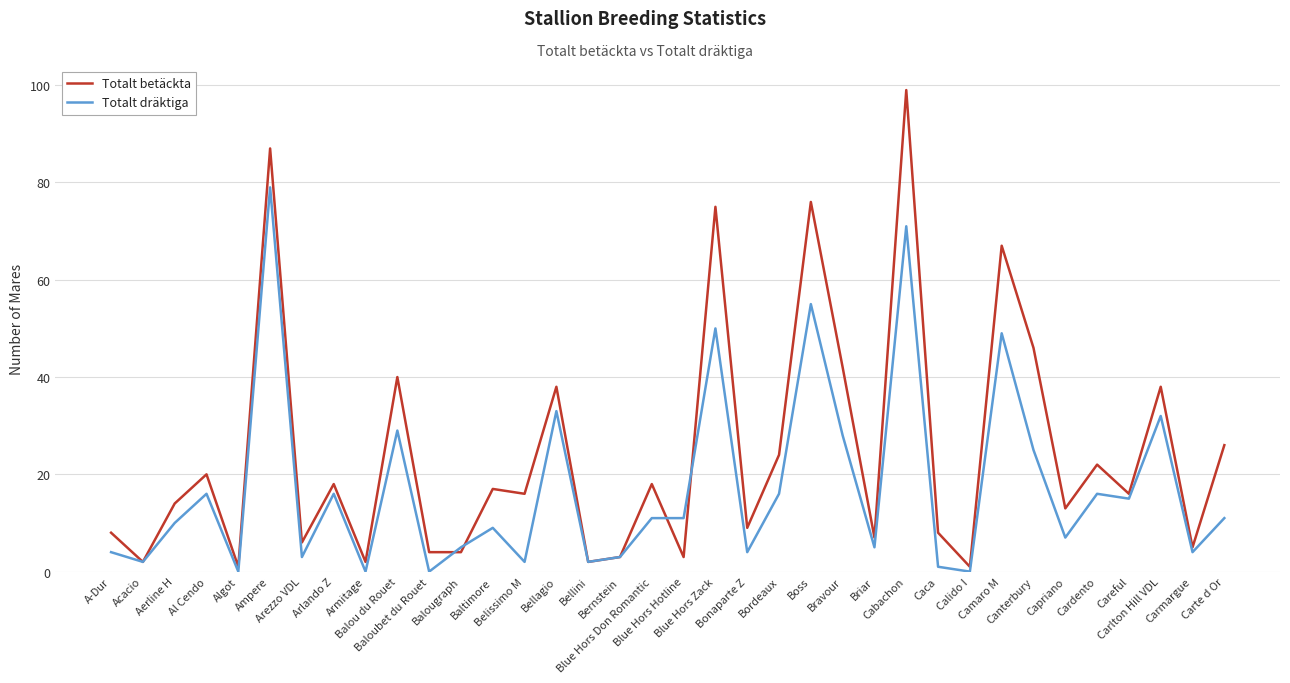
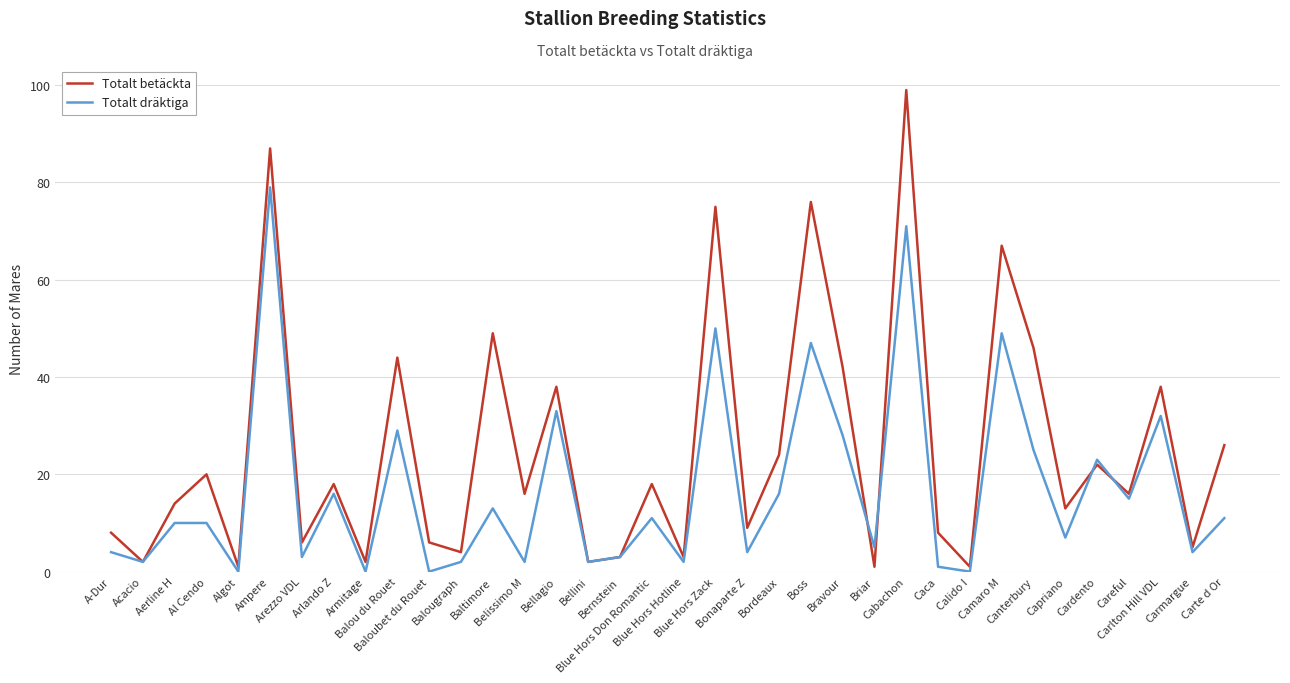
Totalt dräktiga, Al Cendo: 16 -> 10
Totalt betäckta, Balou du Rouet: 40 -> 44
Totalt betäckta, Baloubet du Rouet: 4 -> 6
Totalt dräktiga, Balougraph: 5 -> 2
Totalt betäckta, Baltimore: 17 -> 49
Totalt dräktiga, Baltimore: 9 -> 13
Totalt dräktiga, Blue Hors Hotline: 11 -> 2
Totalt dräktiga, Boss: 55 -> 47
Totalt betäckta, Briar: 7 -> 1
Totalt dräktiga, Cardento: 16 -> 23
